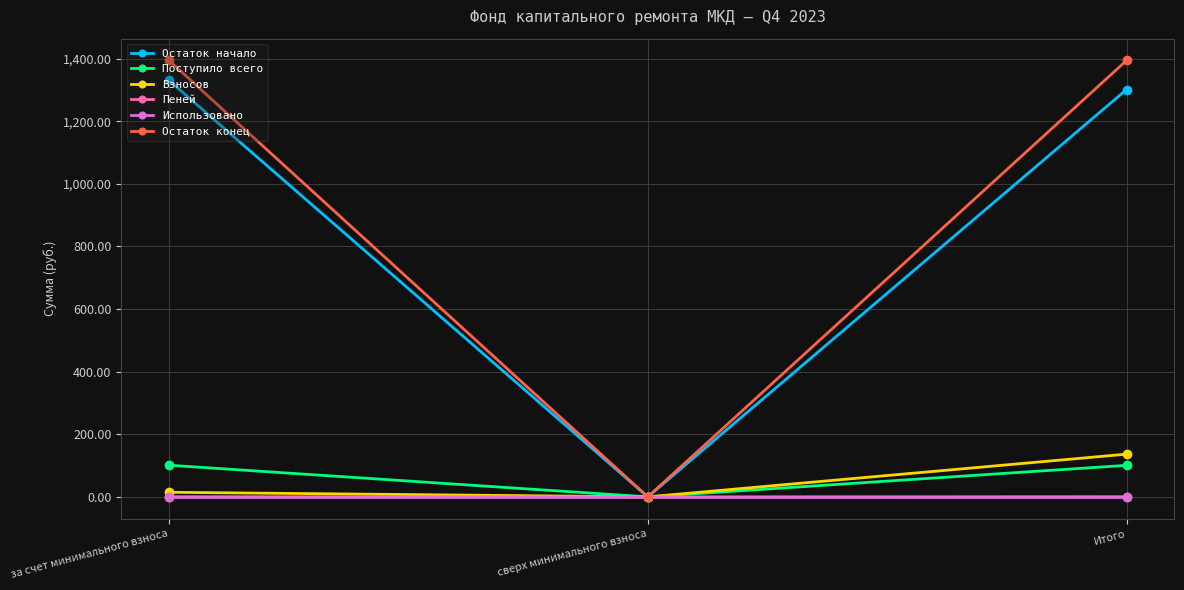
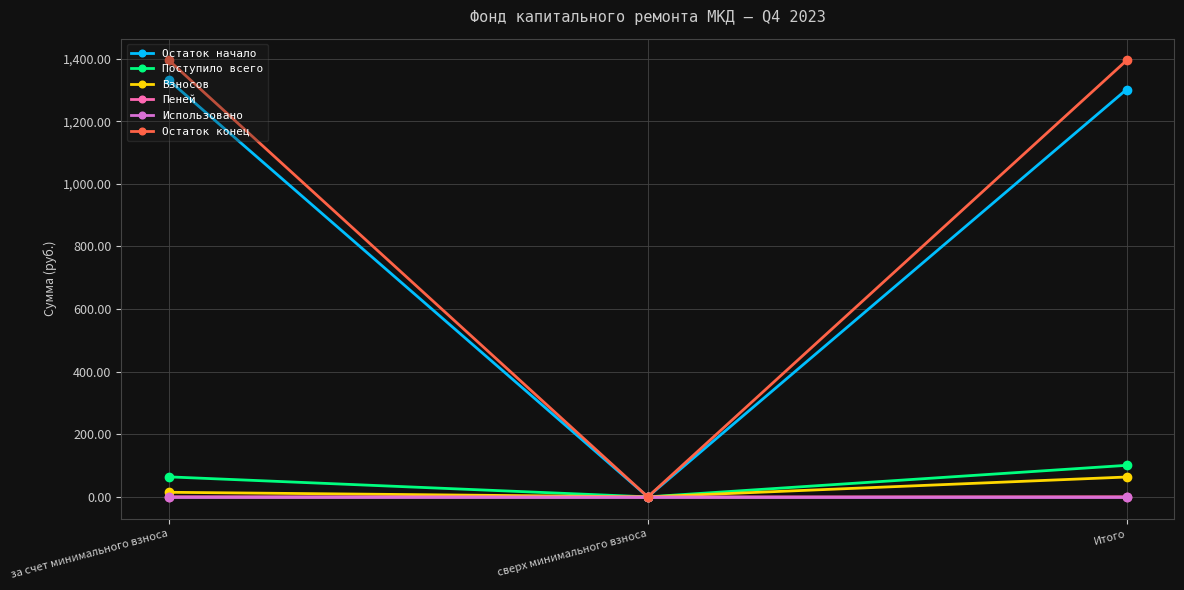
Поступило всего, за счет минимального взноса: 100 -> 60
Взносов, Итого: 140 -> 60
